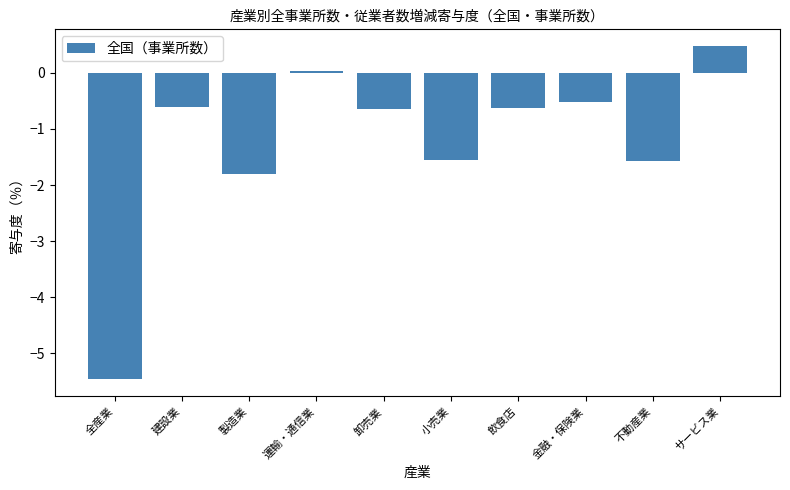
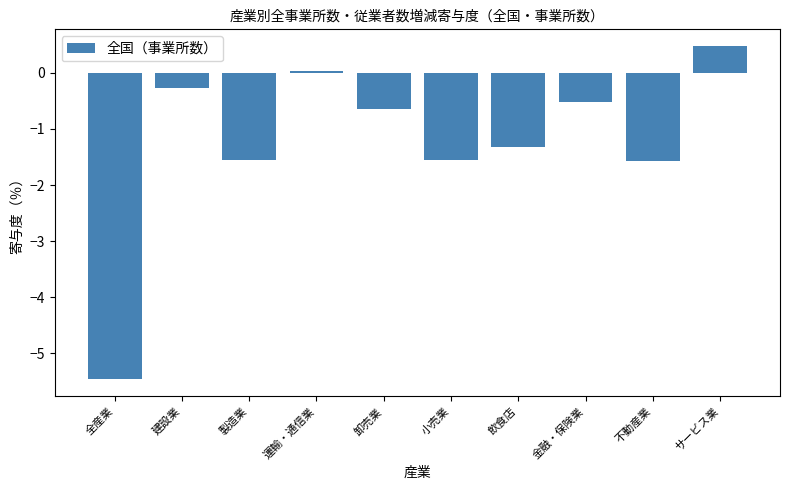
建設業: -0.6 -> -0.3
製造業: -1.8 -> -1.6
飲食店: -0.6 -> -1.3
